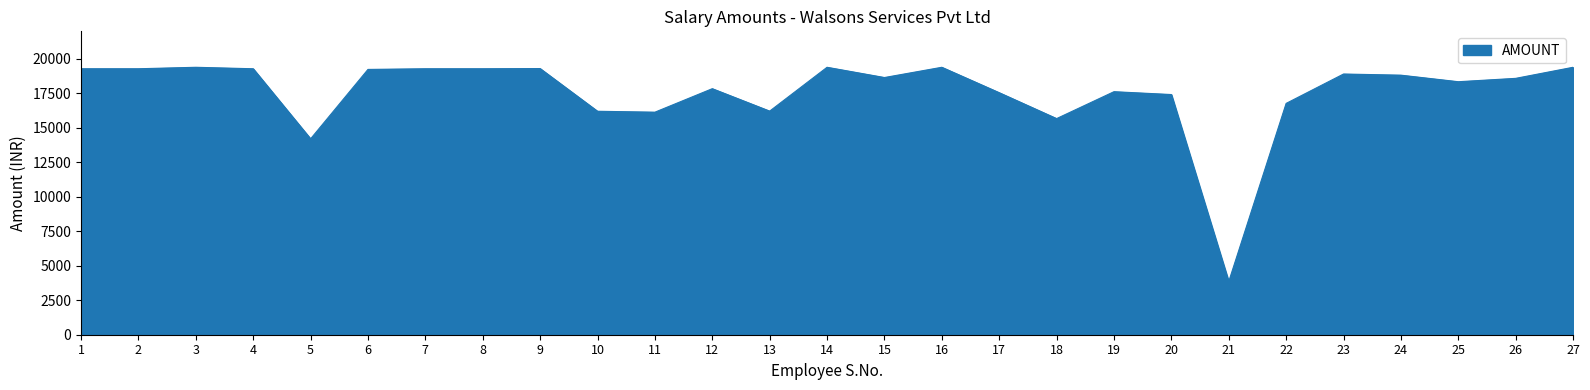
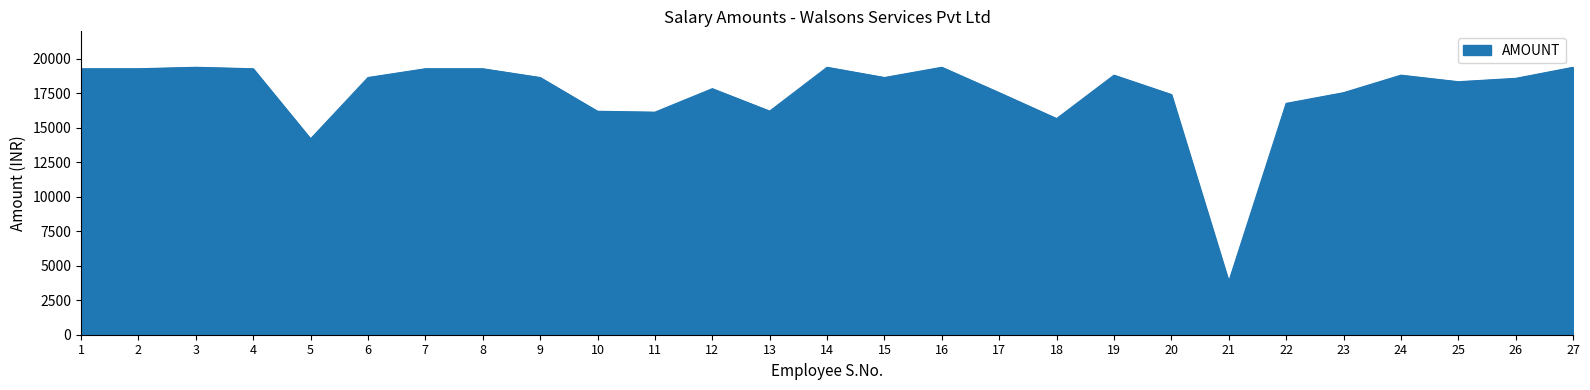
6: 19200 -> 18700
9: 19300 -> 18700
19: 17600 -> 18800
23: 18900 -> 17600
